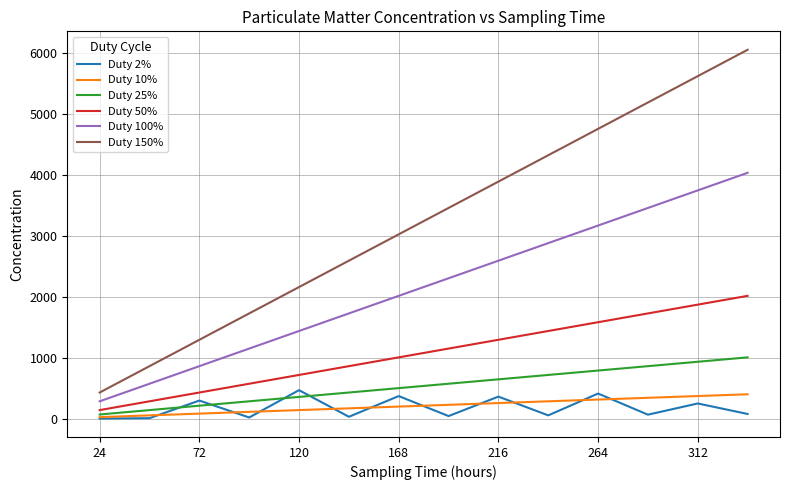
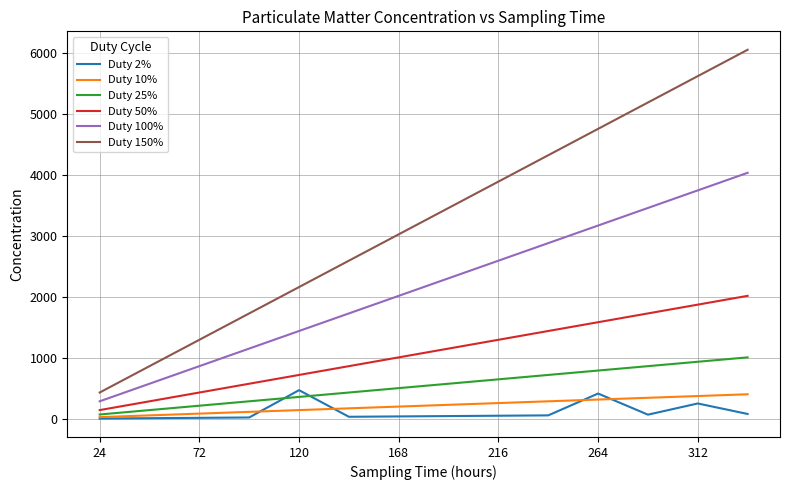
Duty 2%, 72: 300 -> 0
Duty 2%, 168: 400 -> 0
Duty 2%, 216: 400 -> 100
